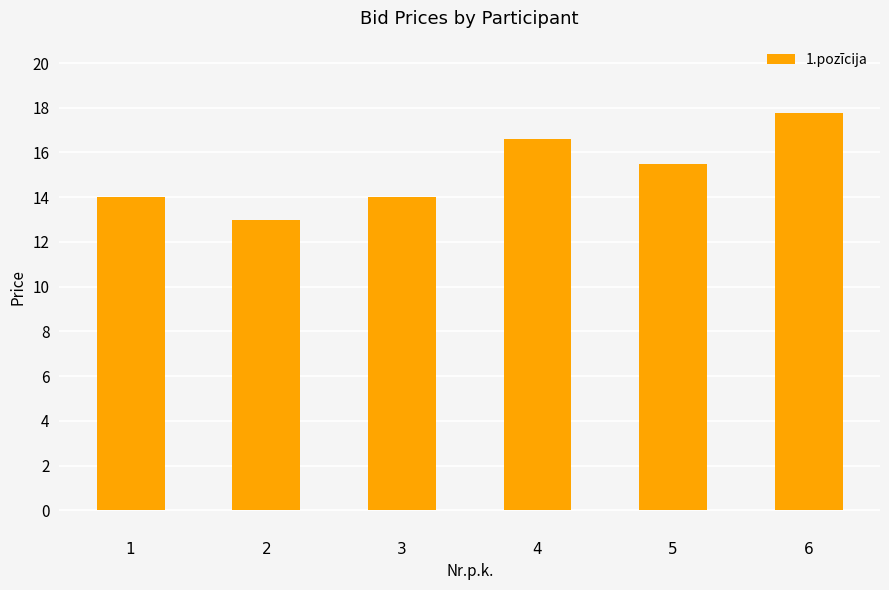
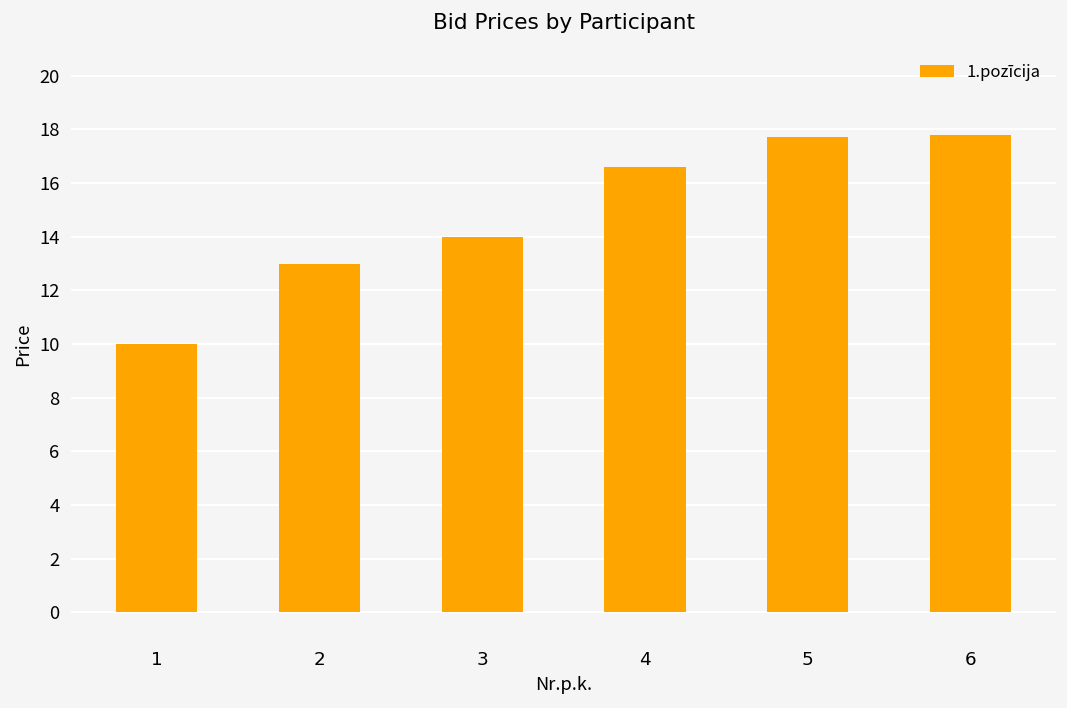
1: 14 -> 10
5: 15.5 -> 17.7
